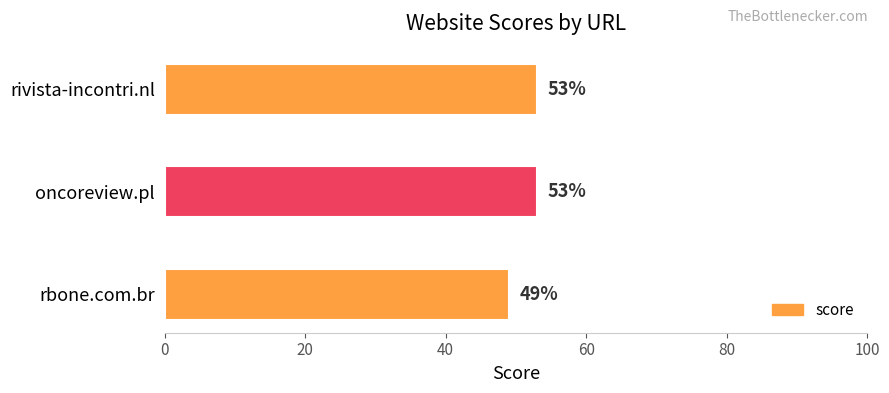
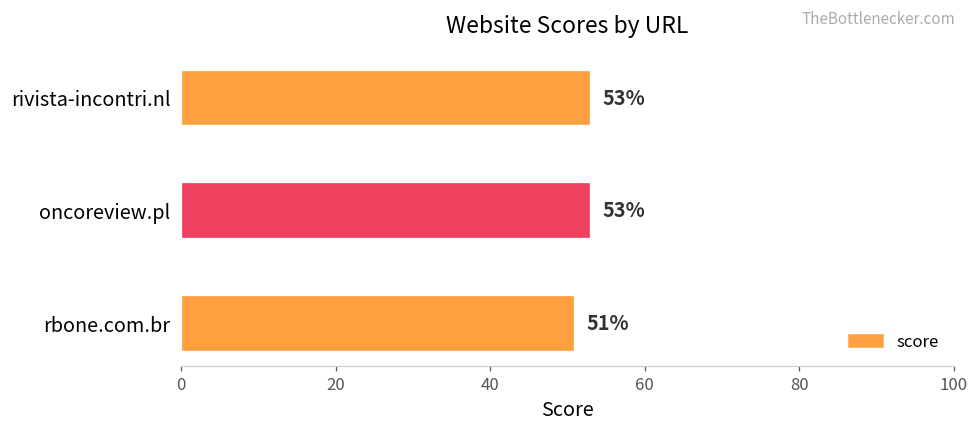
rbone.com.br: 49% -> 51%
